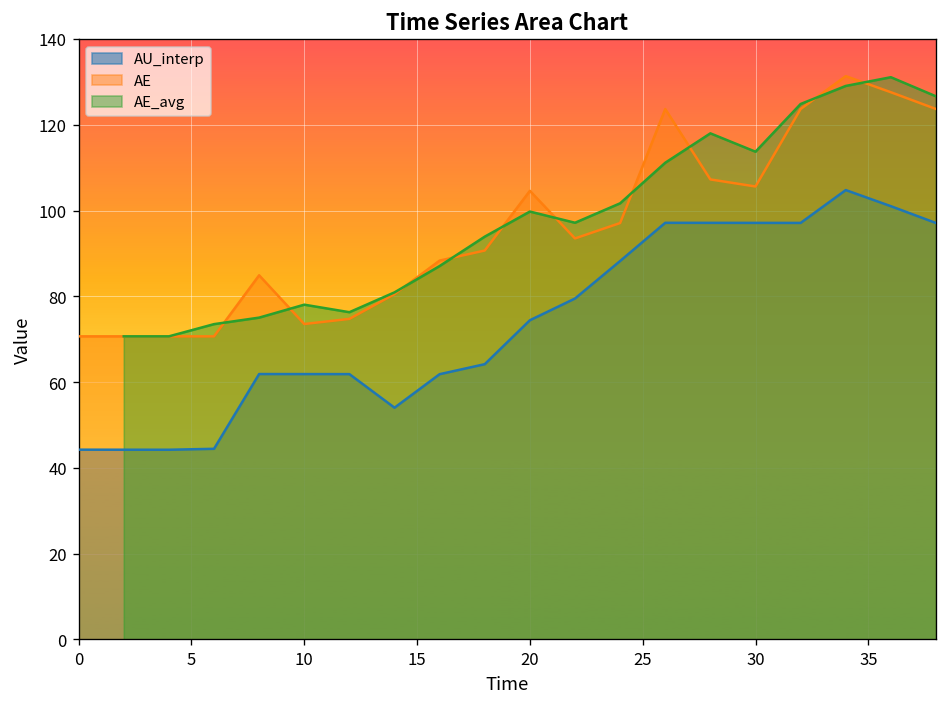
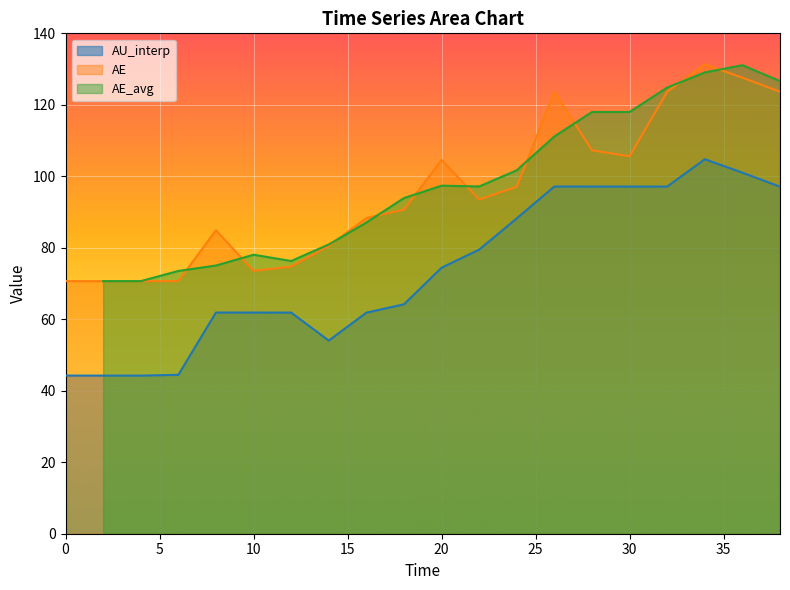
AE_avg, 20: 100 -> 97
AE_avg, 30: 114 -> 118
